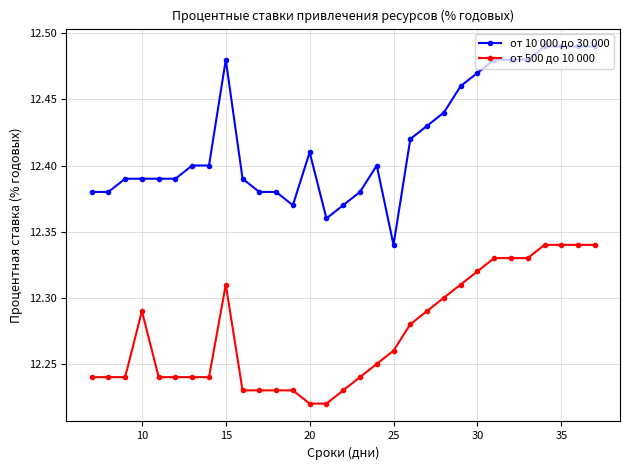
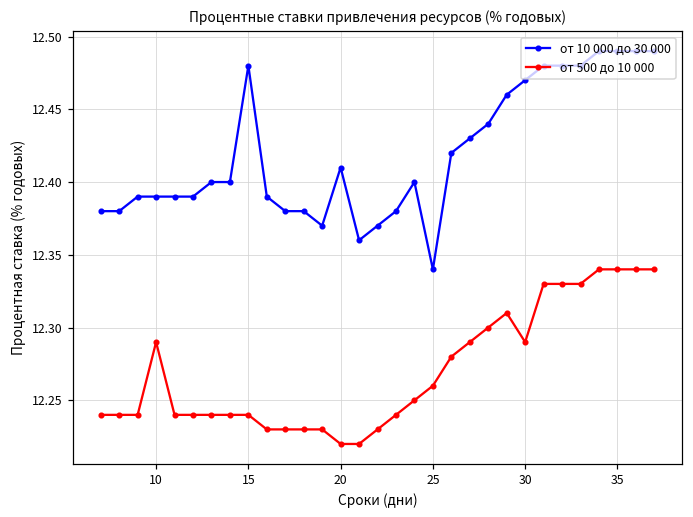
от 500 до 10 000, 15: 12.31 -> 12.24
от 500 до 10 000, 30: 12.32 -> 12.29
